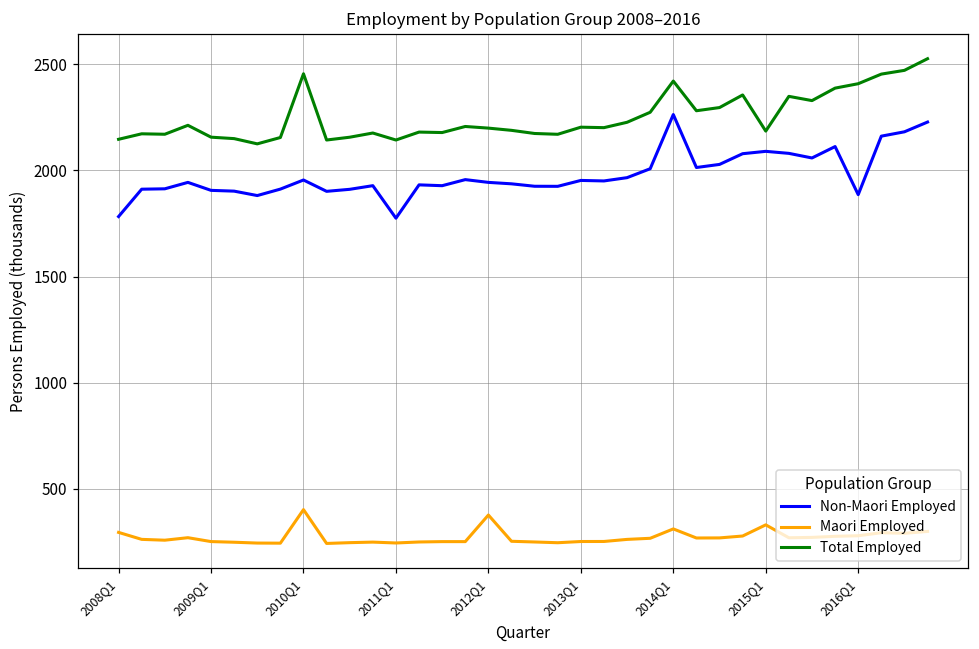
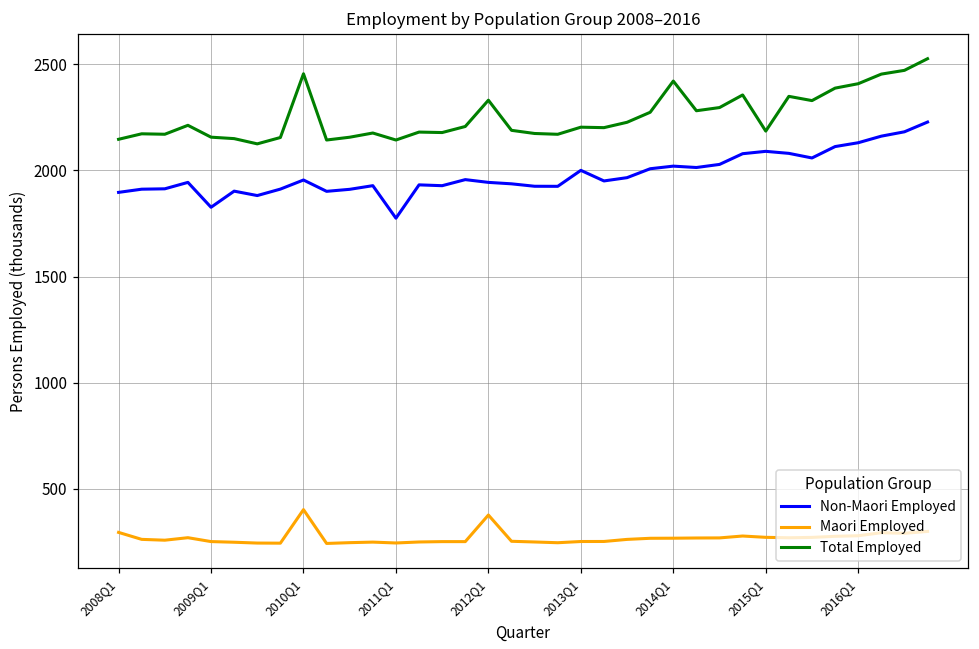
Non-Maori Employed, 2008Q1: 1780 -> 1900
Non-Maori Employed, 2009Q1: 1910 -> 1830
Total Employed, 2012Q1: 2200 -> 2330
Non-Maori Employed, 2013Q1: 1950 -> 2000
Non-Maori Employed, 2014Q1: 2260 -> 2020
Maori Employed, 2014Q1: 310 -> 270
Maori Employed, 2015Q1: 330 -> 270
Non-Maori Employed, 2016Q1: 1890 -> 2130
